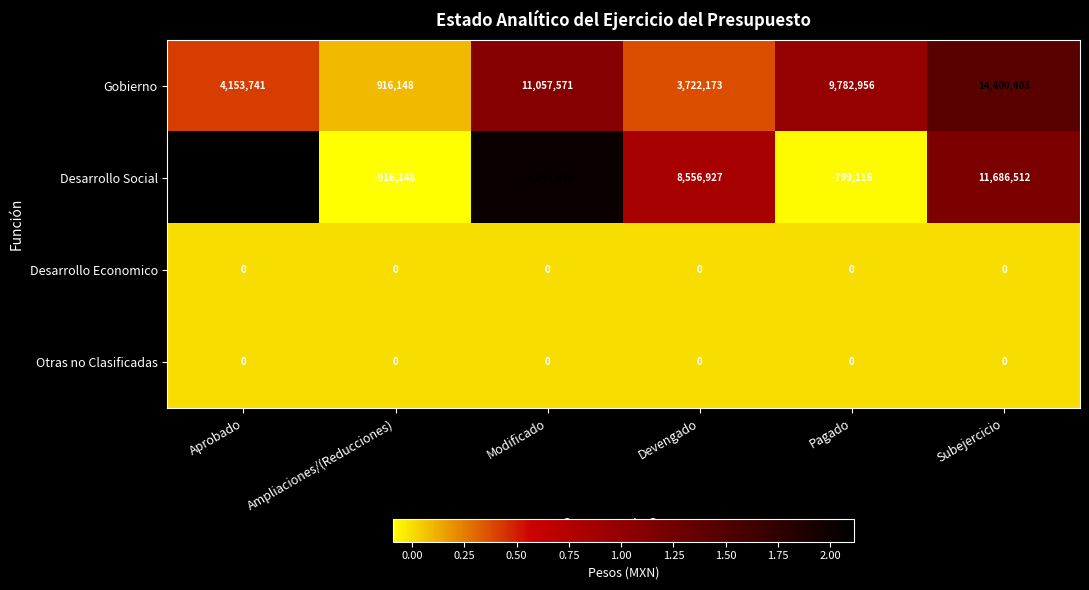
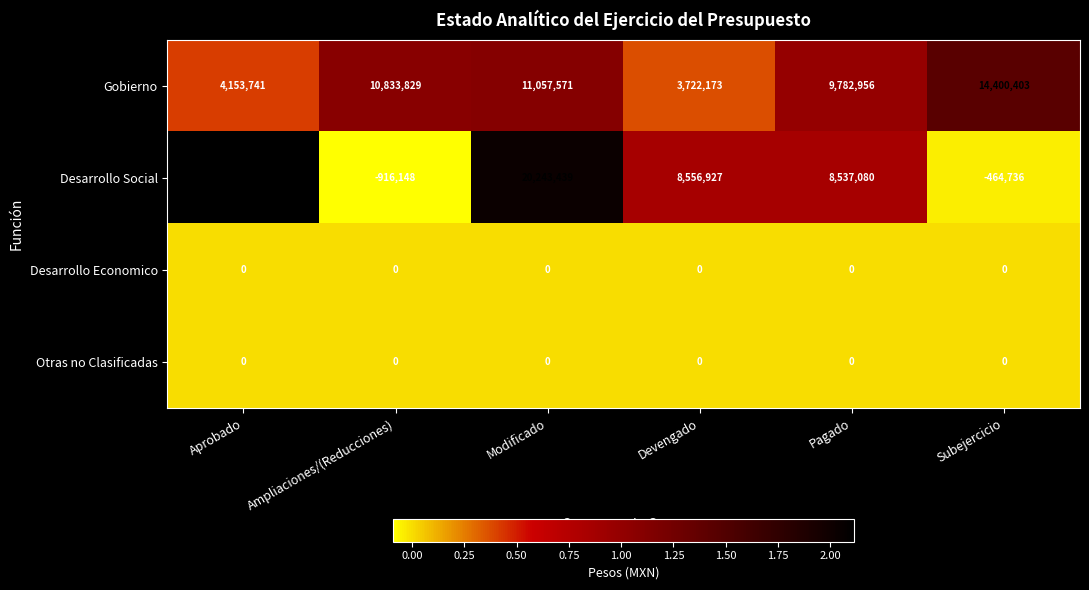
Gobierno, Ampliaciones/(Reducciones): 916,148 -> 10,833,829
Desarrollo Social, Pagado: -799,116 -> 8,537,080
Desarrollo Social, Subejercicio: 11,686,512 -> -464,736
